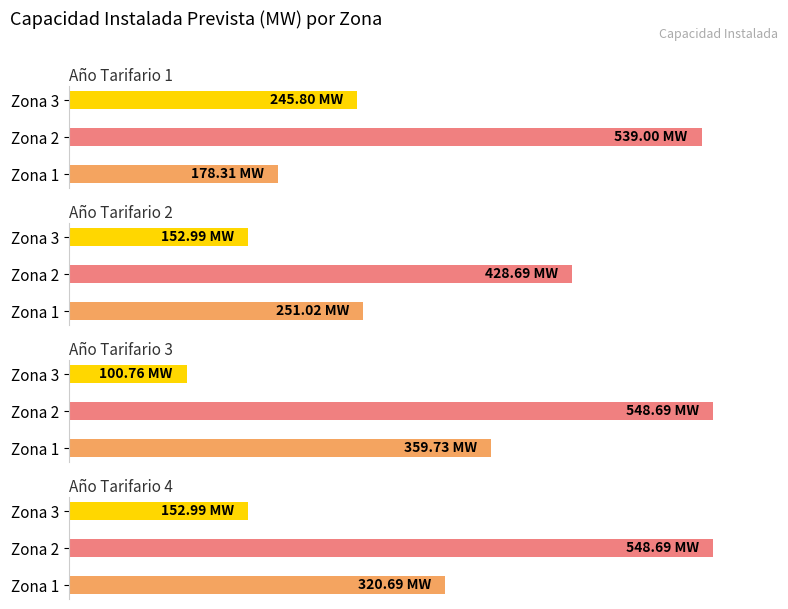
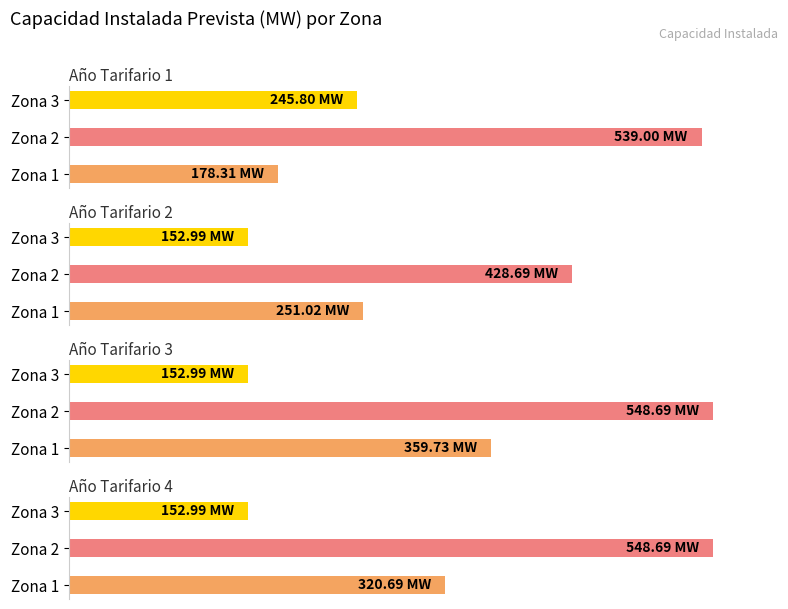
Año Tarifario 3, Zona 3: 100.76 -> 152.99
